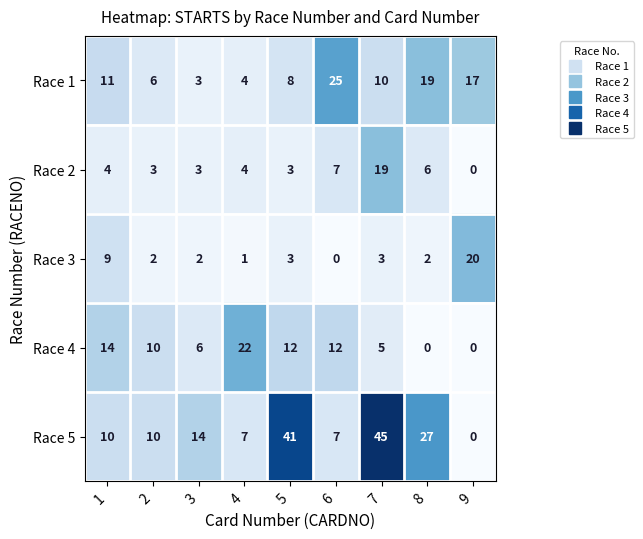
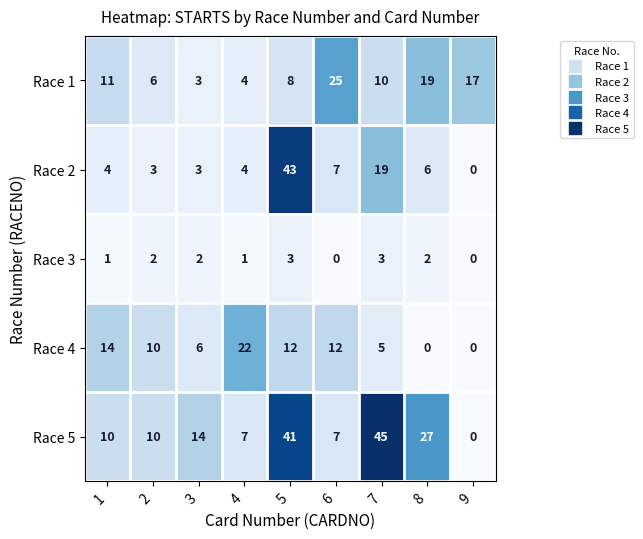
Race 2, 5: 3 -> 43
Race 3, 1: 9 -> 1
Race 3, 9: 20 -> 0
